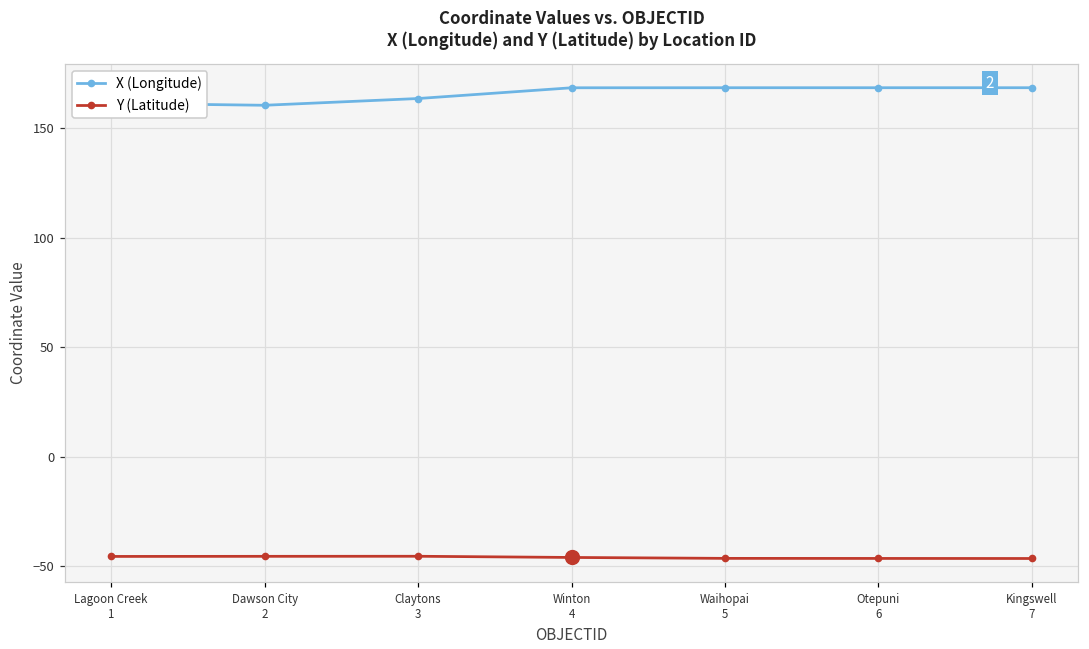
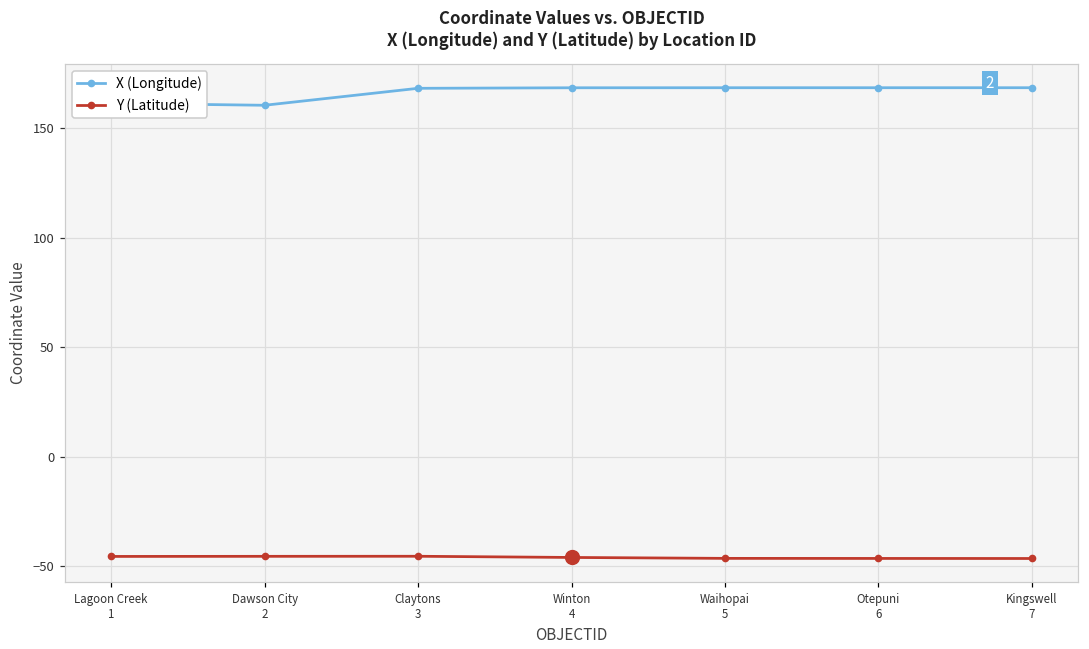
X (Longitude), Claytons 3: 163 -> 168
